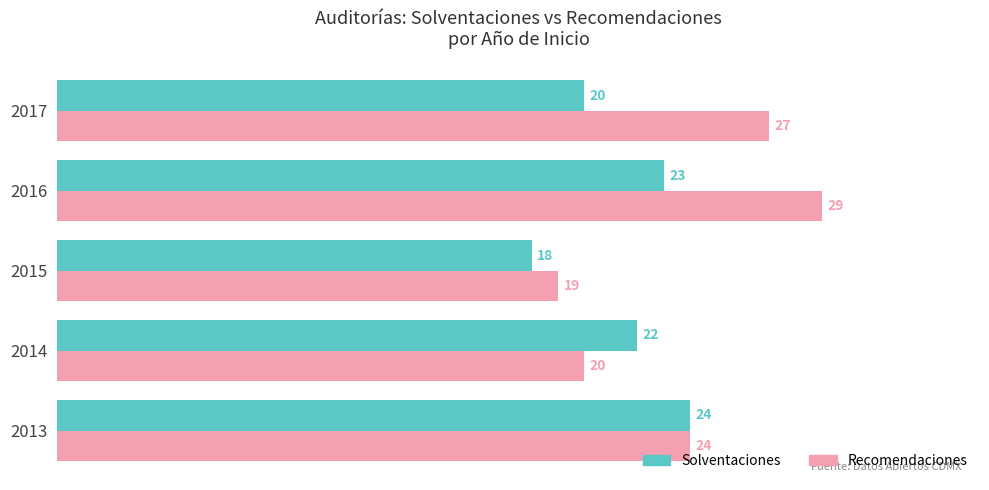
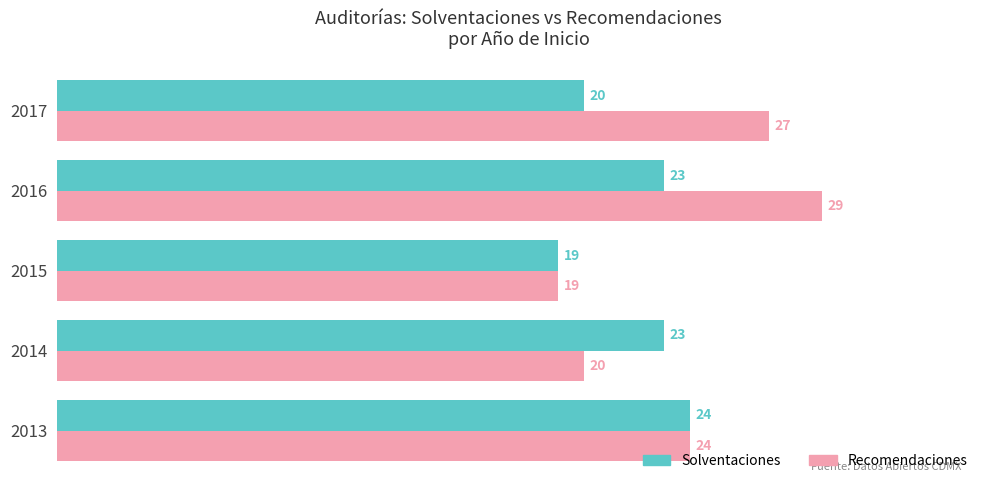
Solventaciones, 2015: 18 -> 19
Solventaciones, 2014: 22 -> 23
